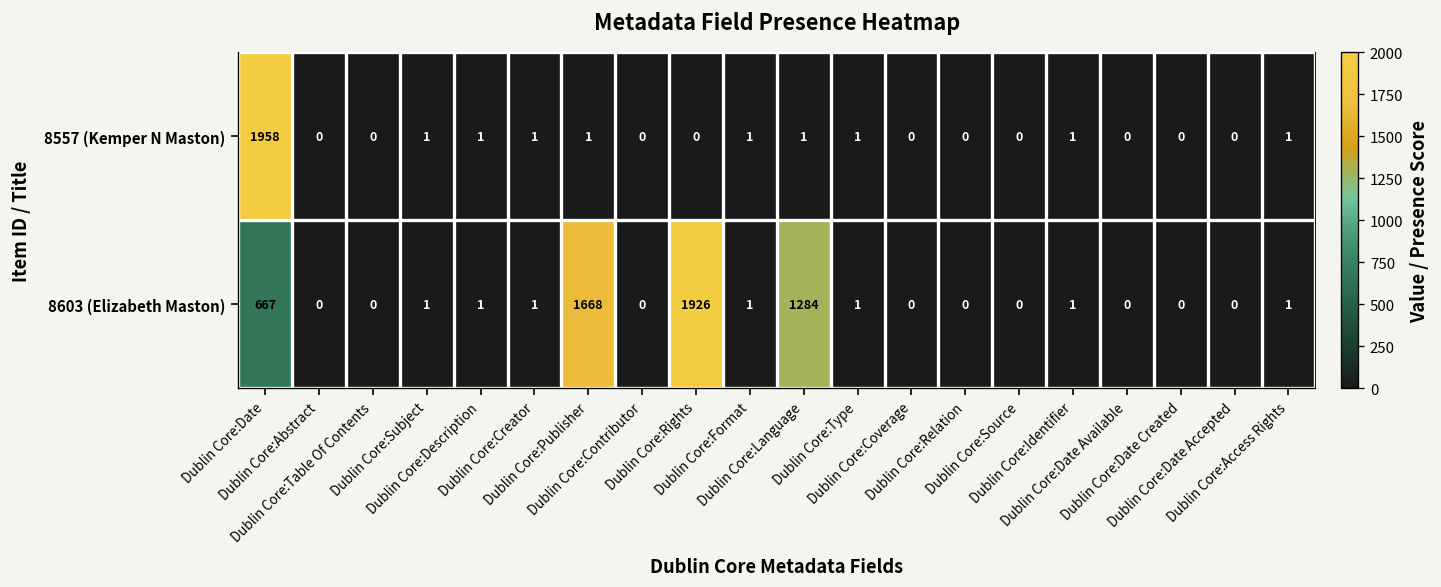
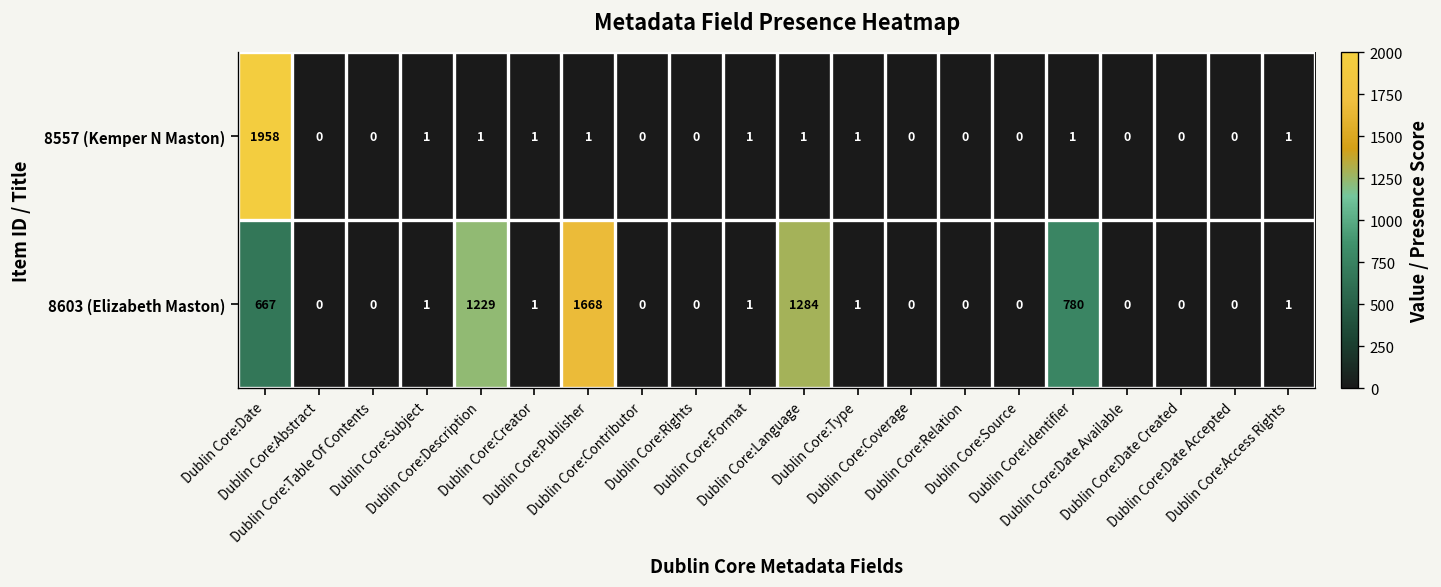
8603 (Elizabeth Maston), Dublin Core:Description: 1 -> 1229
8603 (Elizabeth Maston), Dublin Core:Rights: 1926 -> 0
8603 (Elizabeth Maston), Dublin Core:Identifier: 1 -> 780
